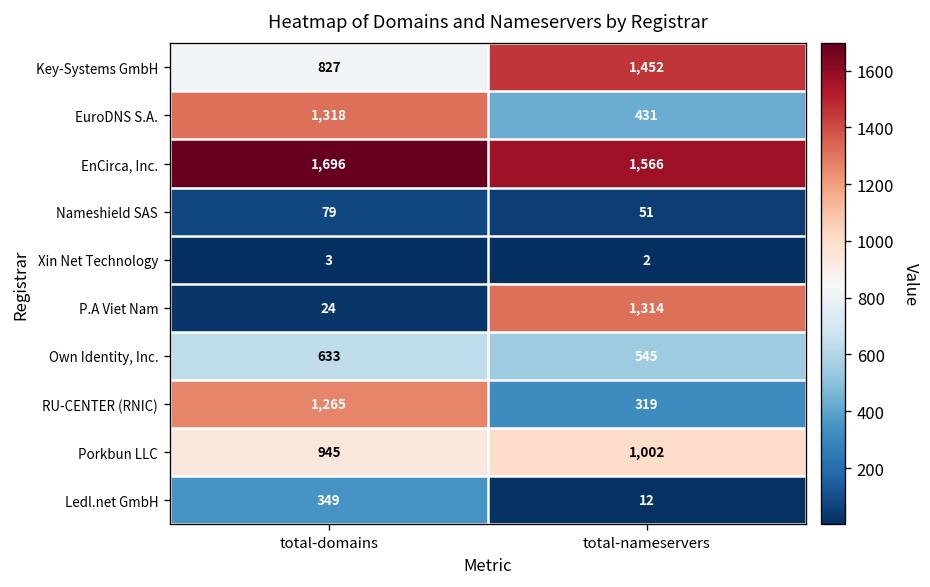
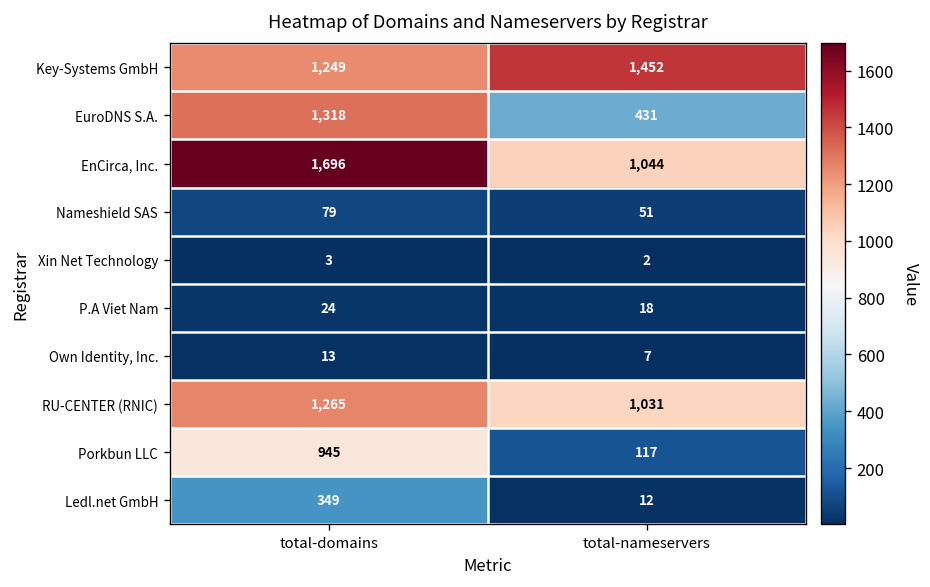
Key-Systems GmbH, total-domains: 827 -> 1,249
EnCirca, Inc., total-nameservers: 1,566 -> 1,044
P.A Viet Nam, total-nameservers: 1,314 -> 18
Own Identity, Inc., total-domains: 633 -> 13
Own Identity, Inc., total-nameservers: 545 -> 7
RU-CENTER (RNIC), total-nameservers: 319 -> 1,031
Porkbun LLC, total-nameservers: 1,002 -> 117
